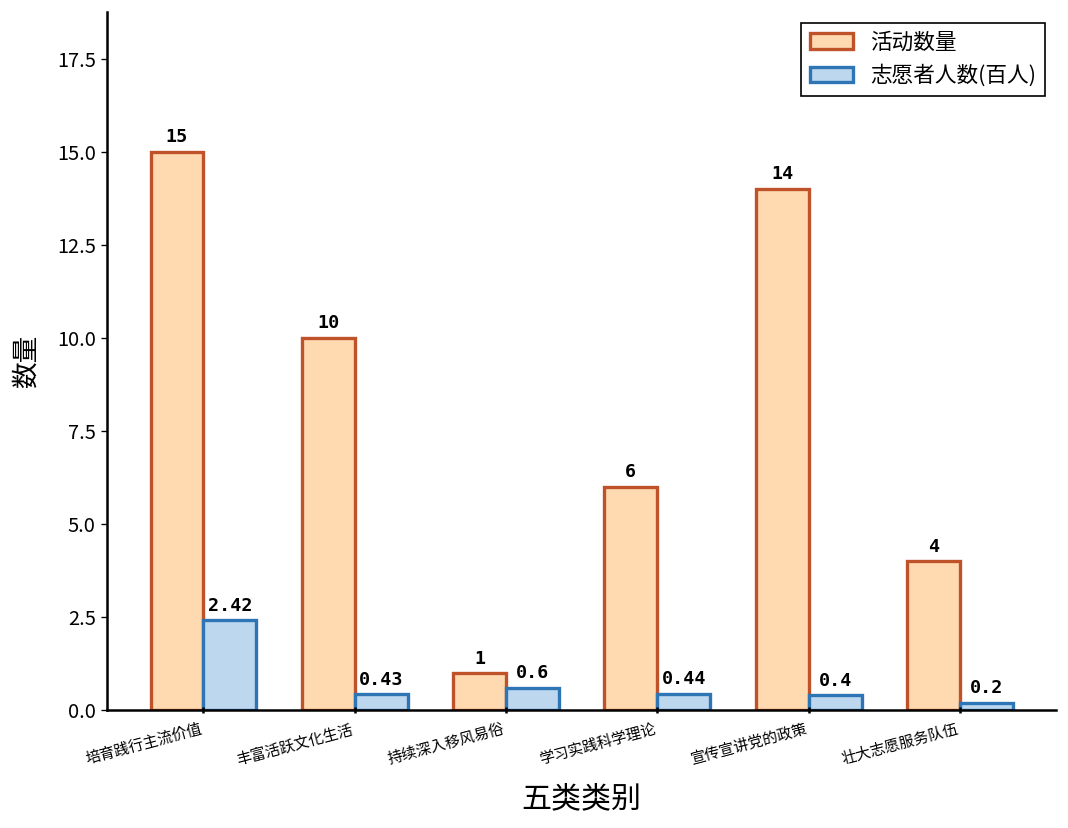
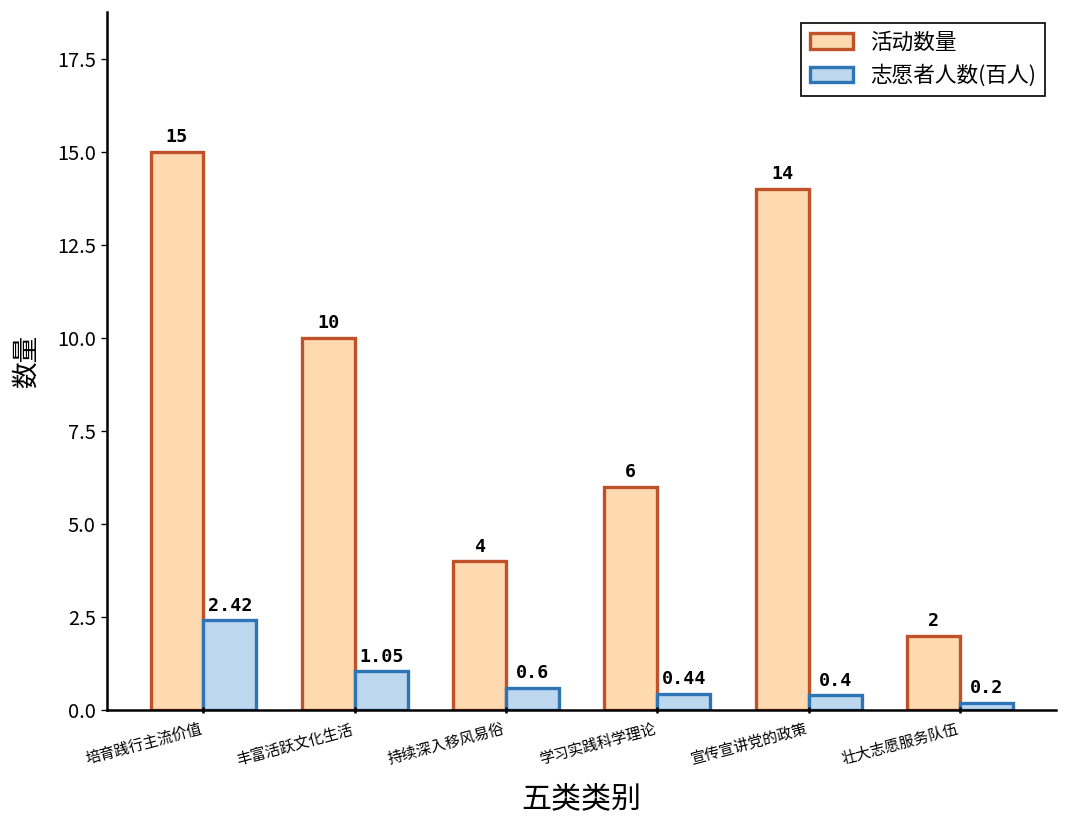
志愿者人数(百人), 丰富活跃文化生活: 0.43 -> 1.05
活动数量, 持续深入移风易俗: 1 -> 4
活动数量, 壮大志愿服务队伍: 4 -> 2
